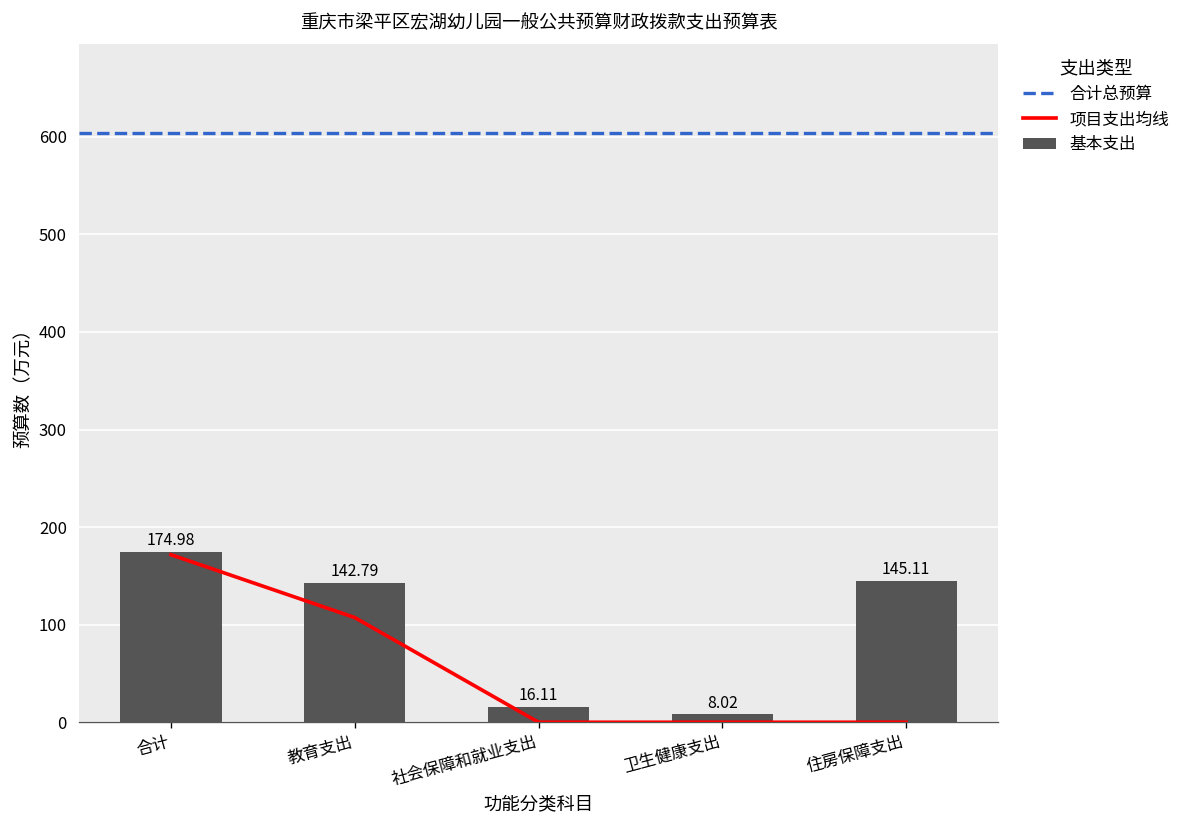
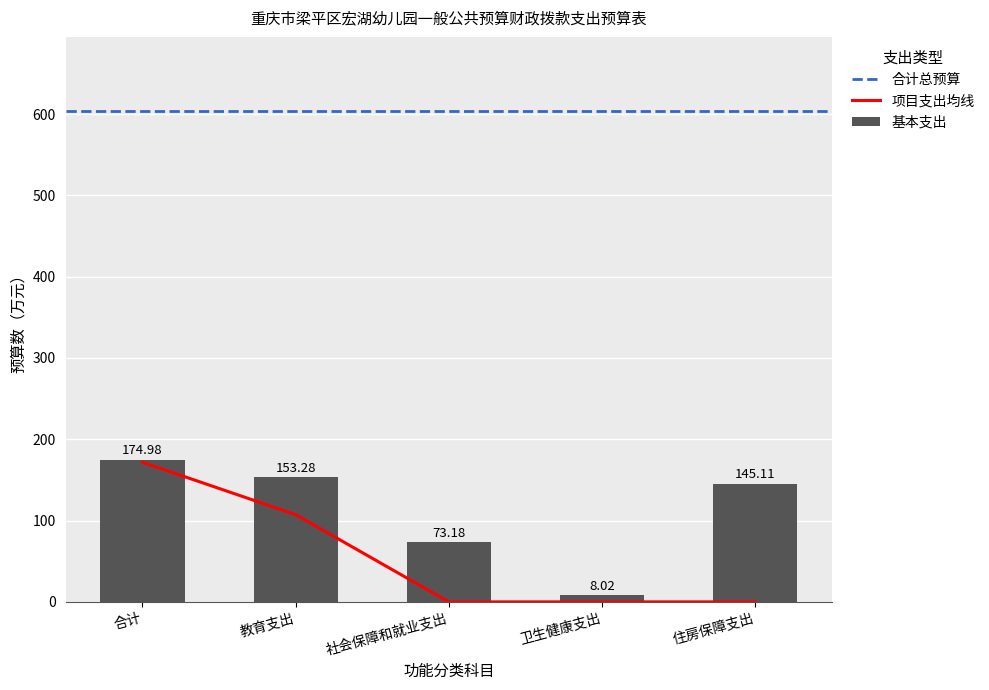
基本支出, 教育支出: 142.79 -> 153.28
基本支出, 社会保障和就业支出: 16.11 -> 73.18
